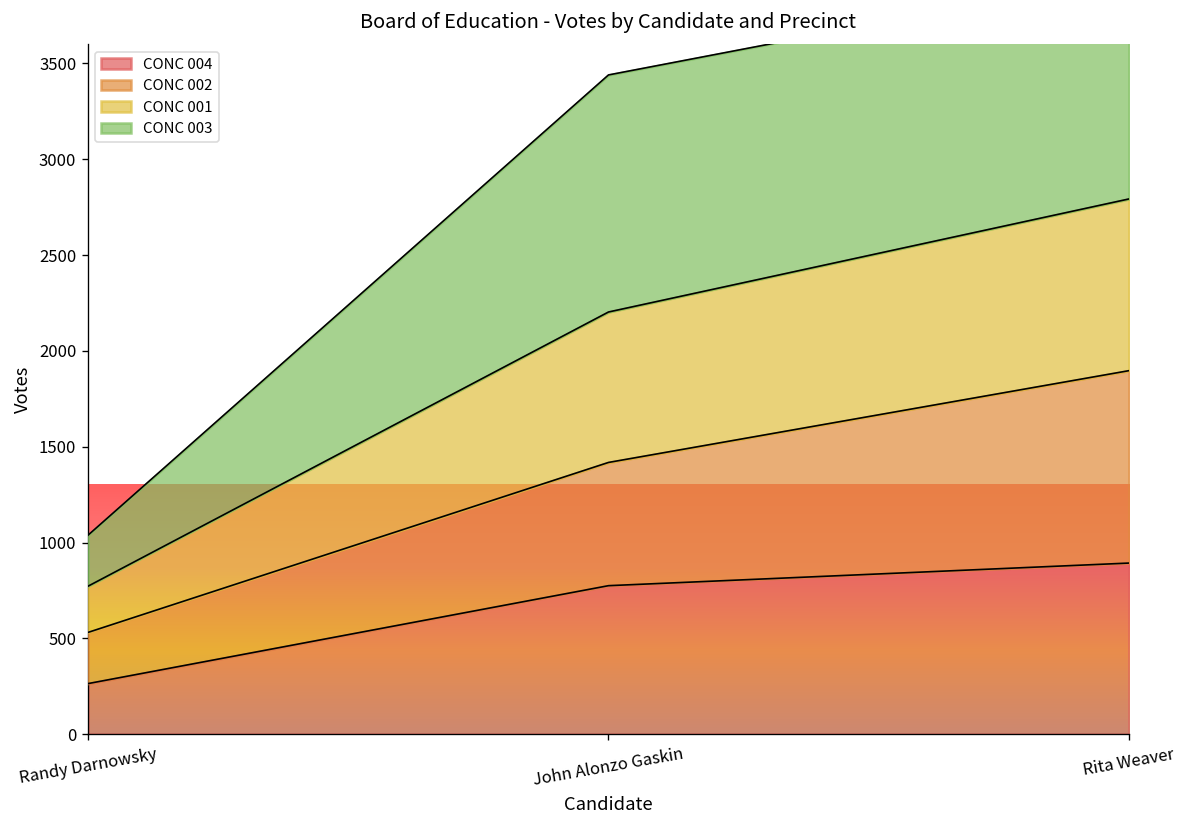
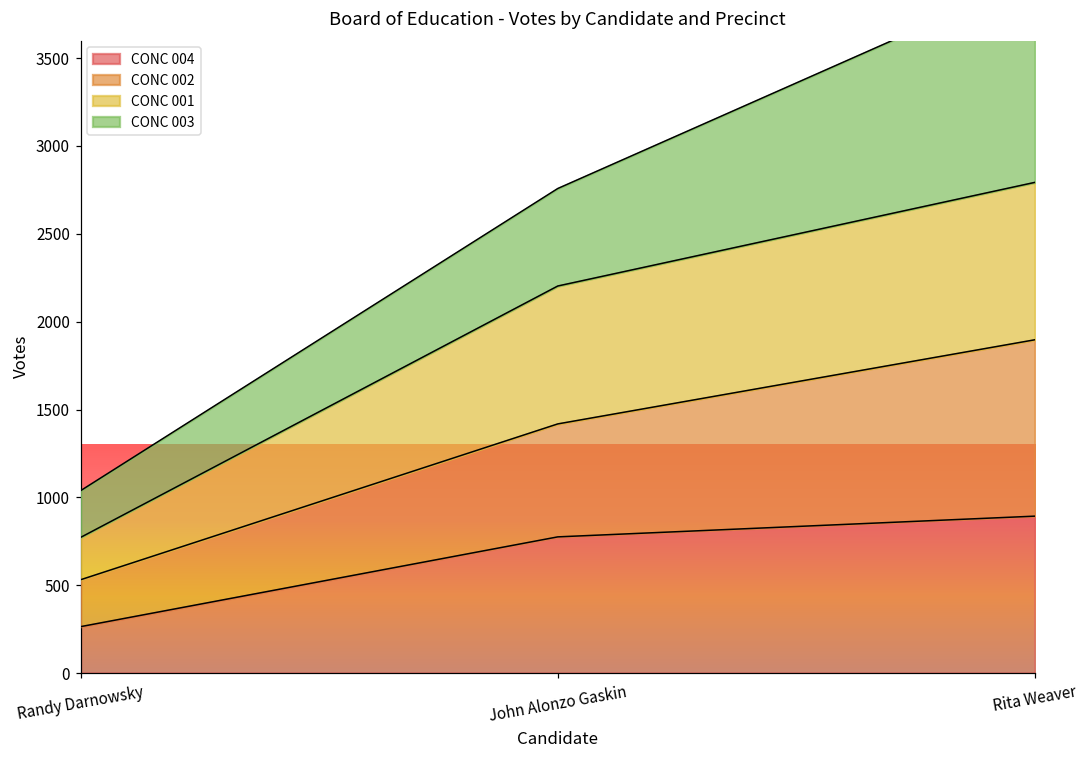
CONC 003, John Alonzo Gaskin: 1240 -> 560
